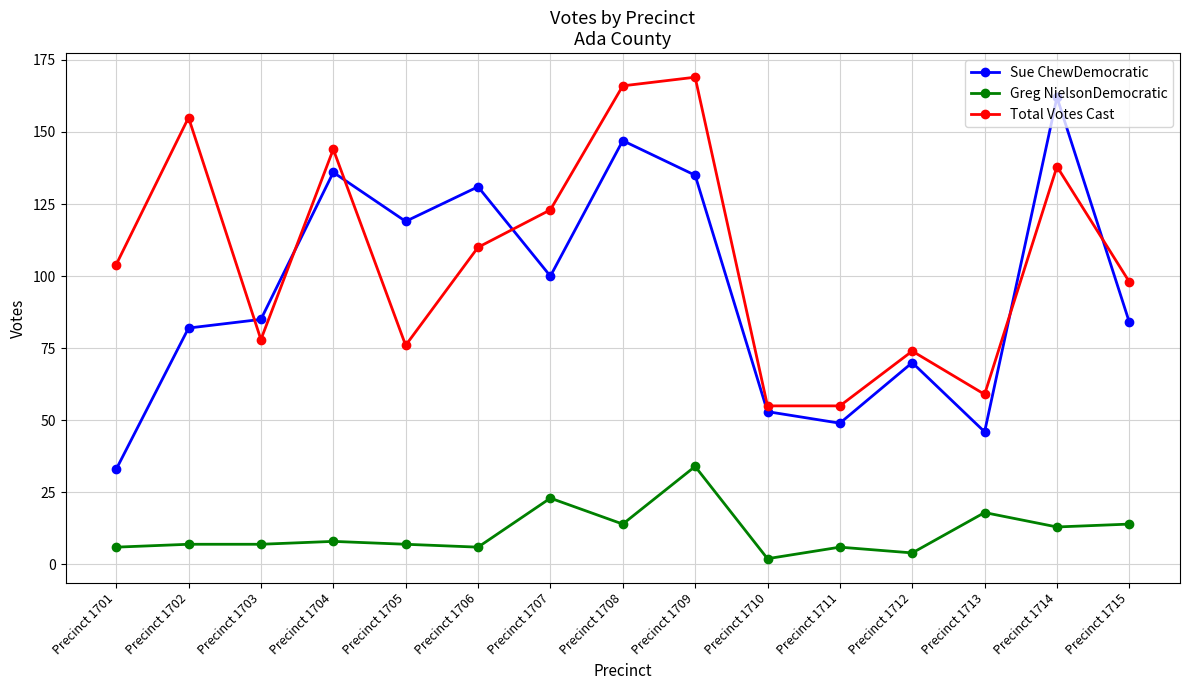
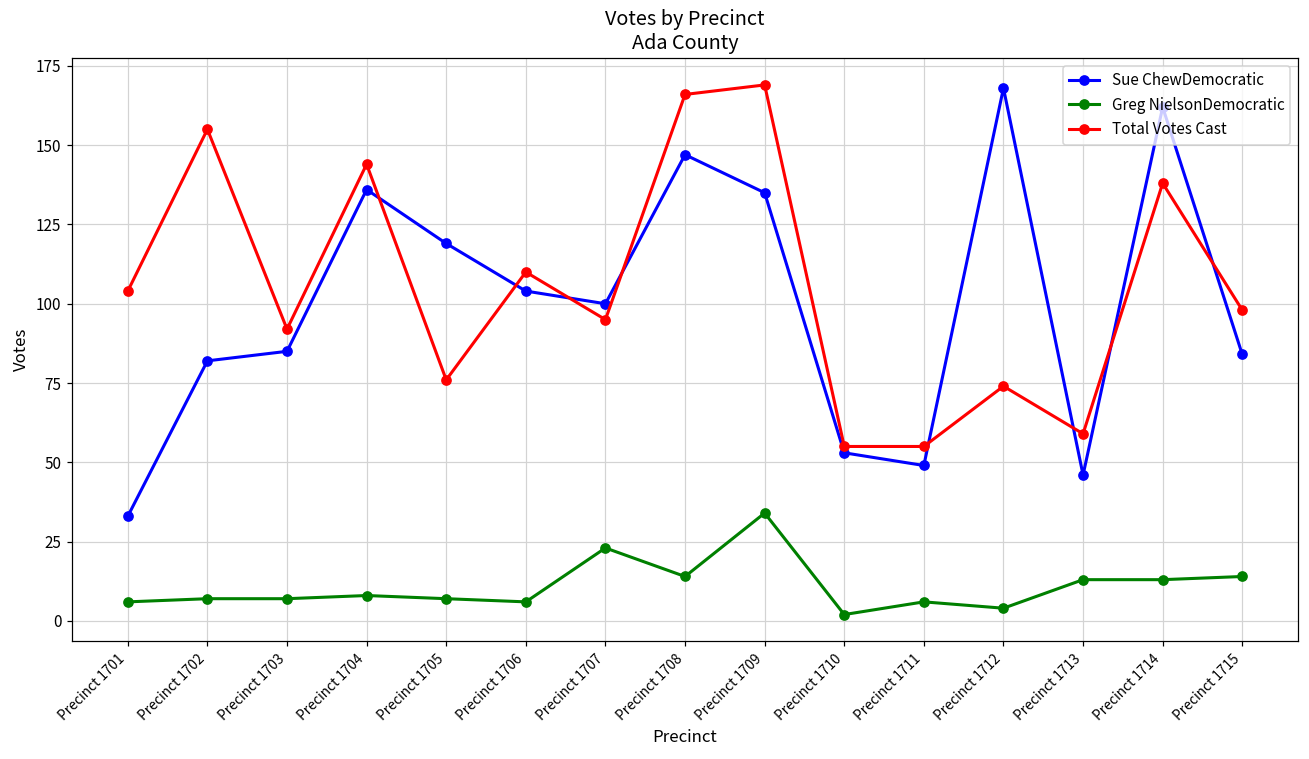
Total Votes Cast, Precinct 1703: 78 -> 92
Sue ChewDemocratic, Precinct 1706: 131 -> 104
Total Votes Cast, Precinct 1707: 123 -> 95
Sue ChewDemocratic, Precinct 1712: 70 -> 168
Greg NielsonDemocratic, Precinct 1713: 18 -> 13
